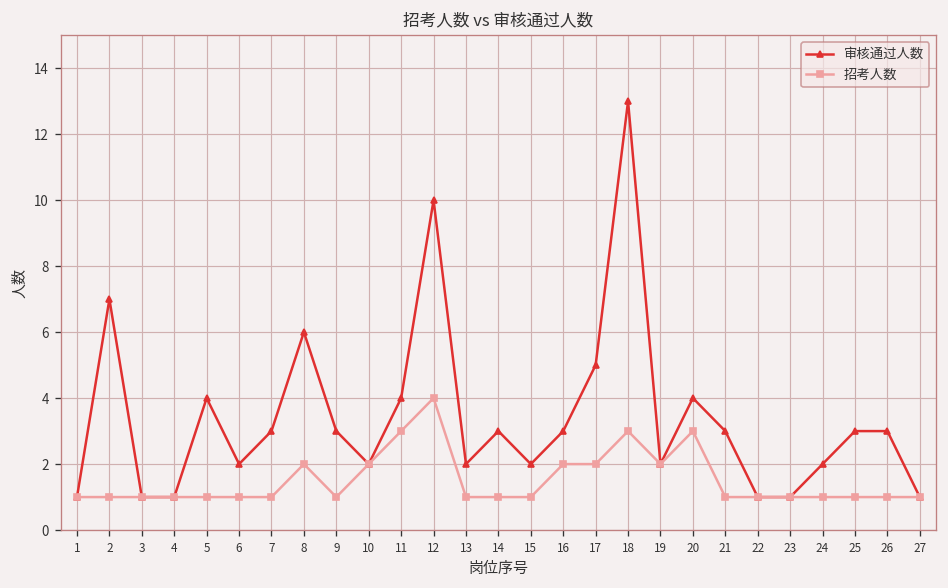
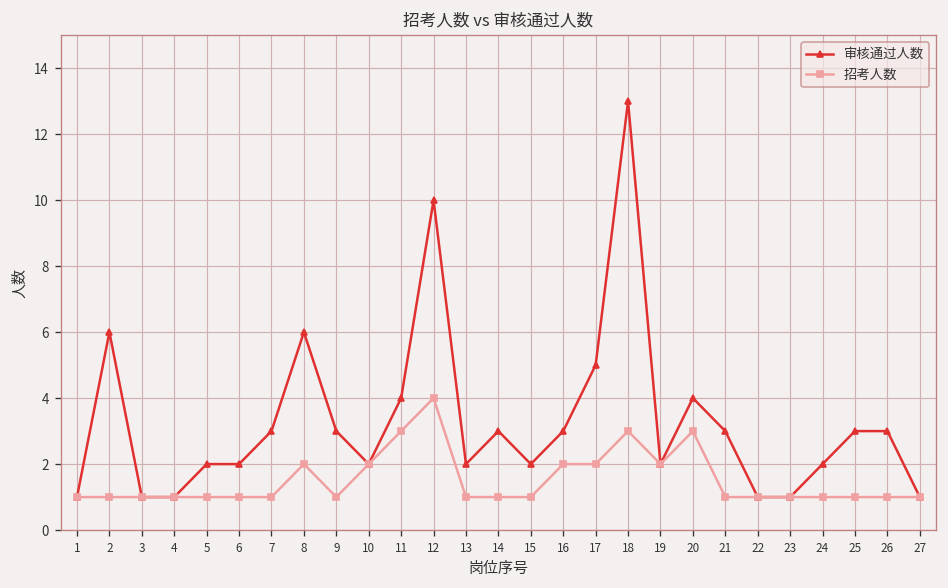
审核通过人数, 2: 7 -> 6
审核通过人数, 5: 4 -> 2
